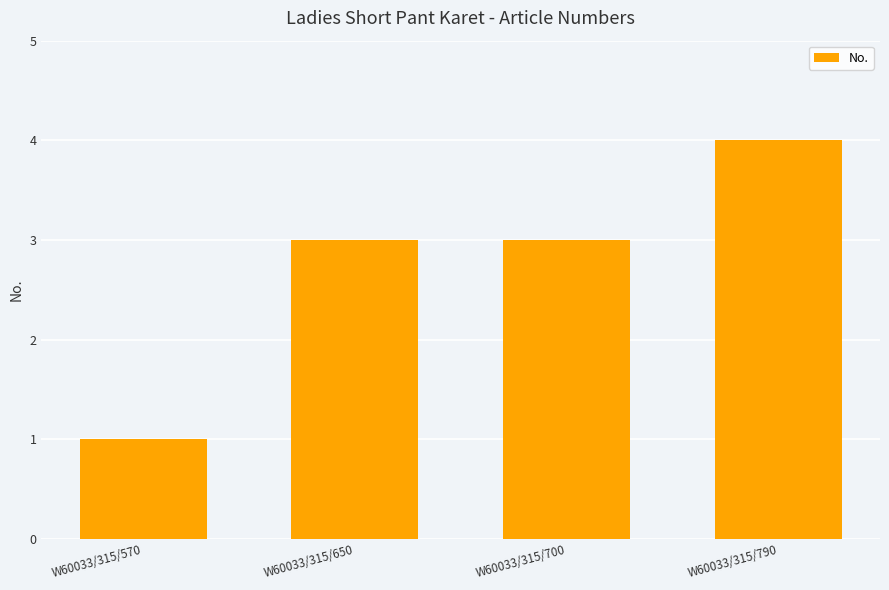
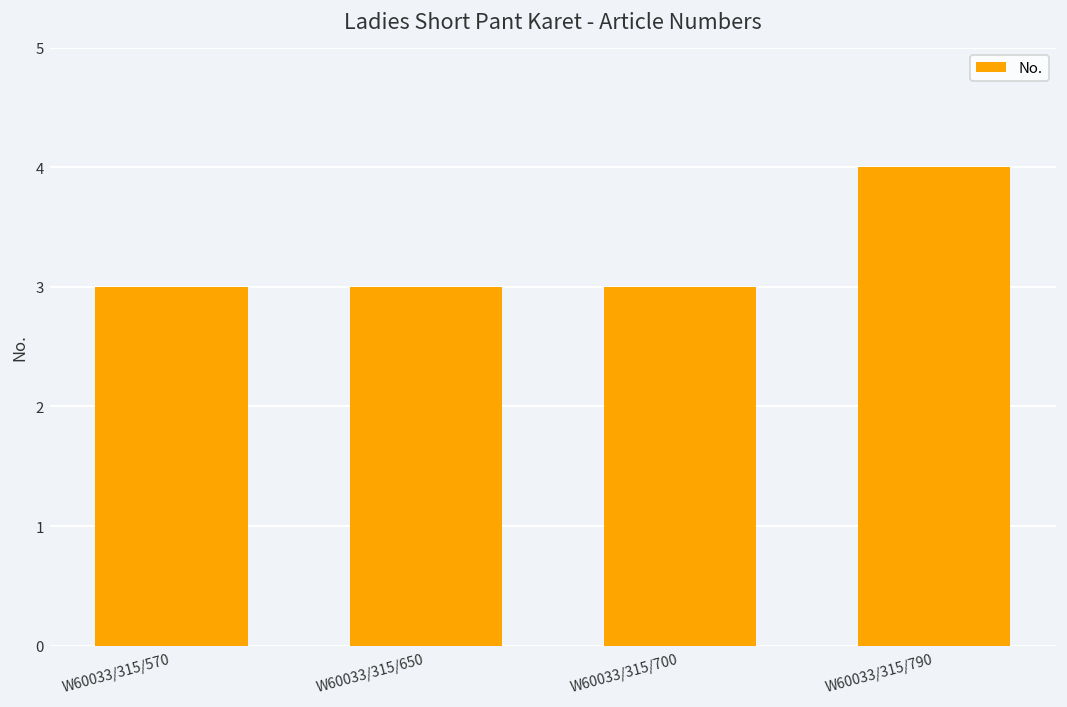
W60033/315/570: 1 -> 3
